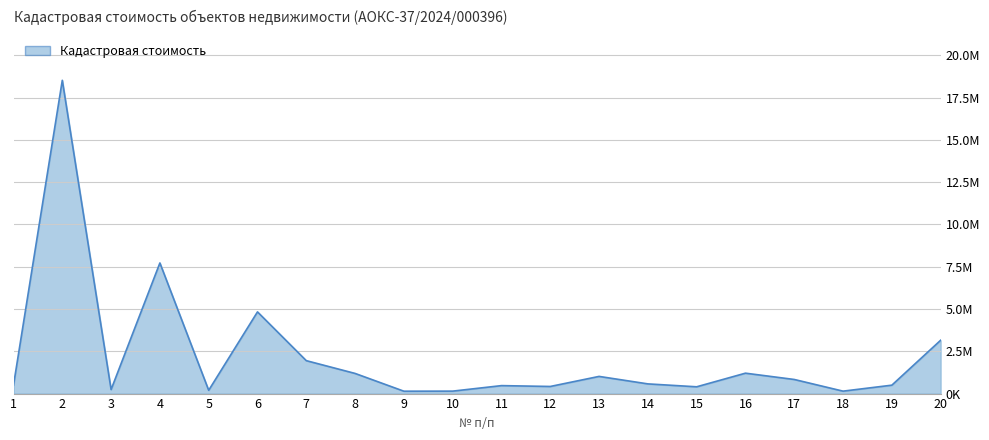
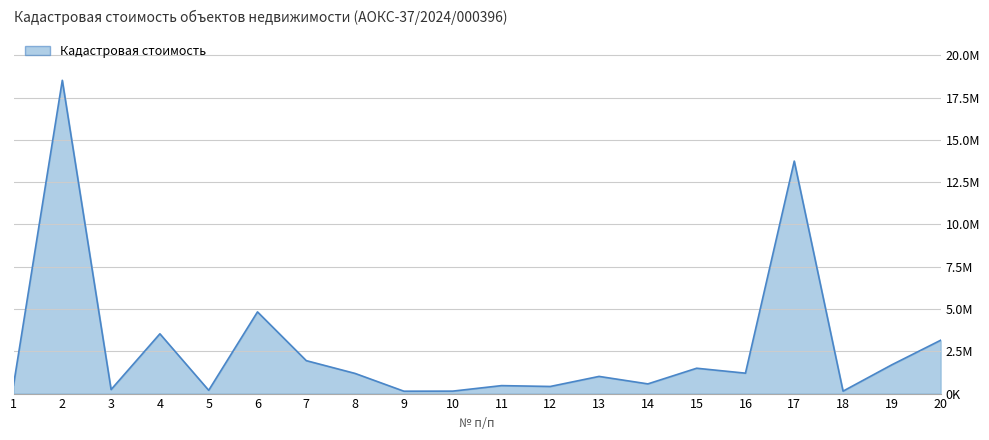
4: 7700000 -> 3500000
15: 400000 -> 1500000
17: 800000 -> 13700000
19: 500000 -> 1700000
